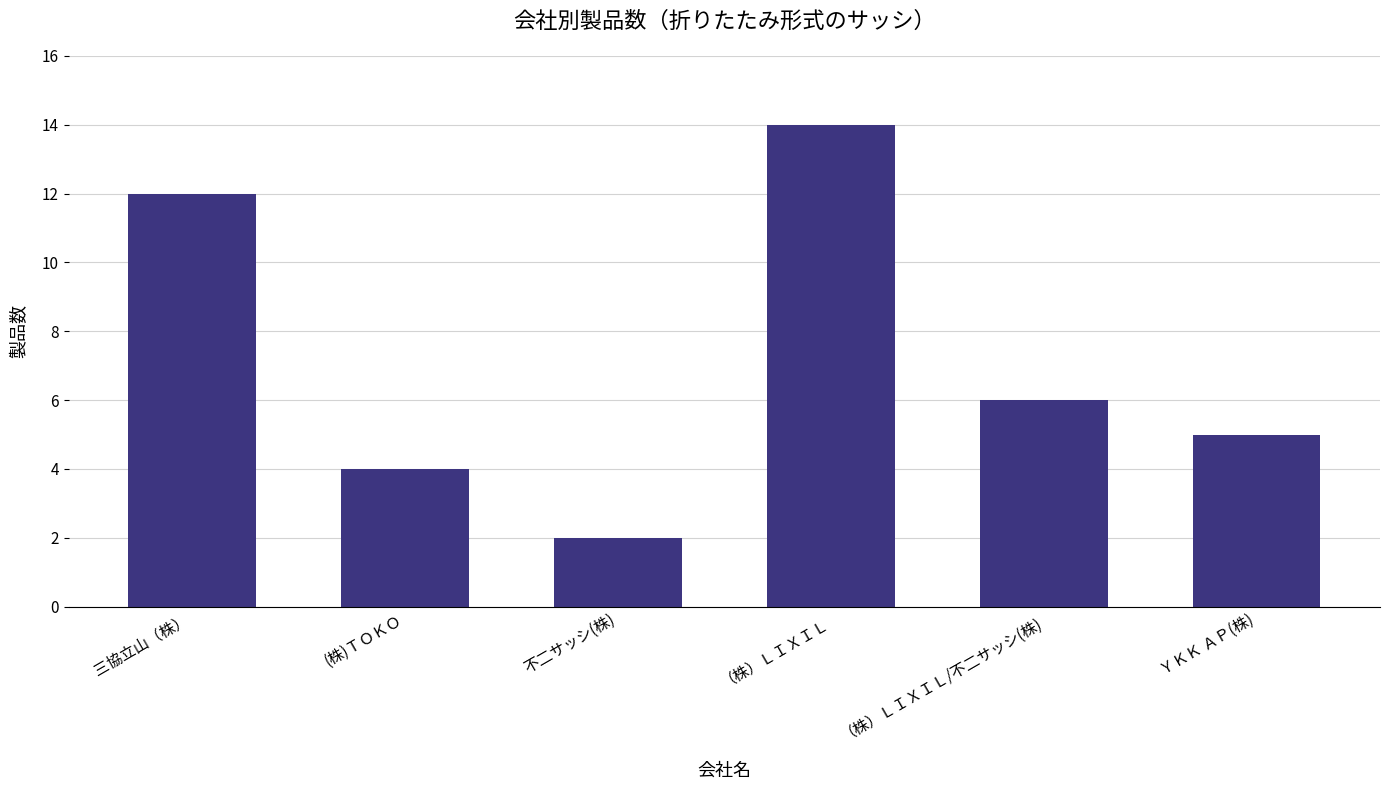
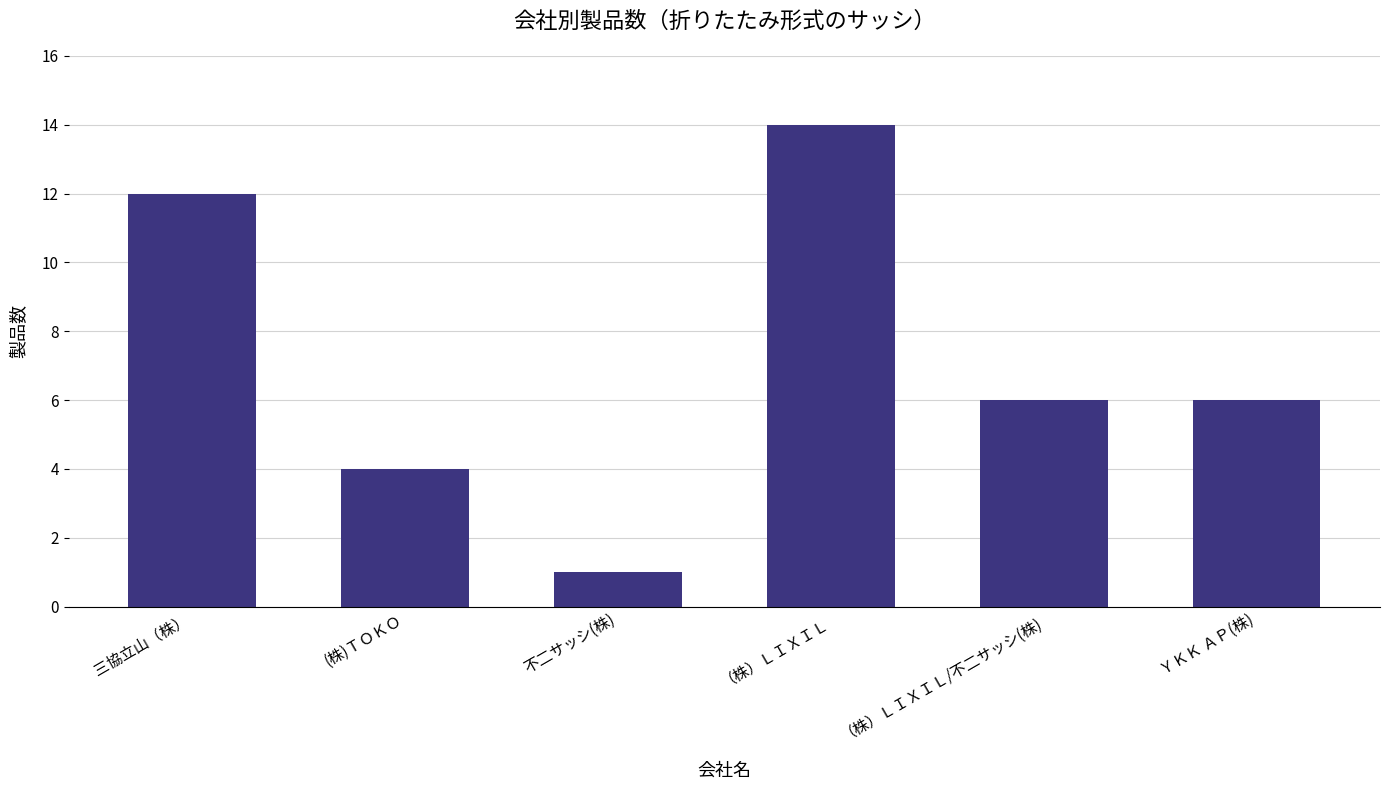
不二サッシ(株): 2 -> 1
ＹＫＫ ＡＰ(株): 5 -> 6
